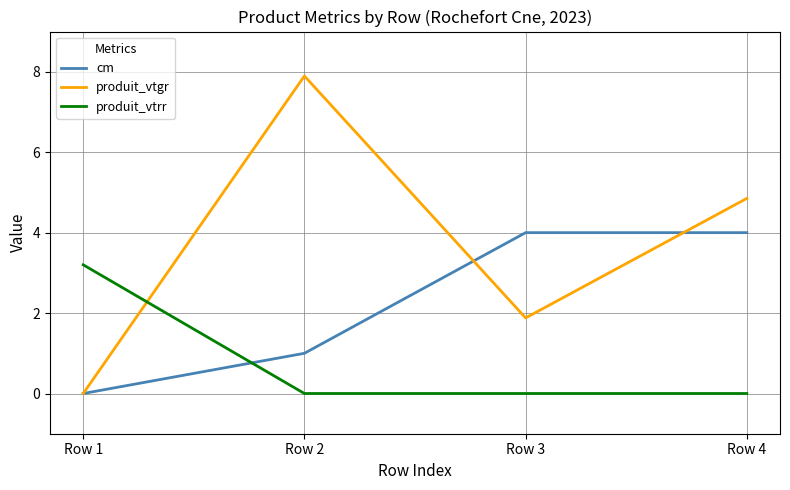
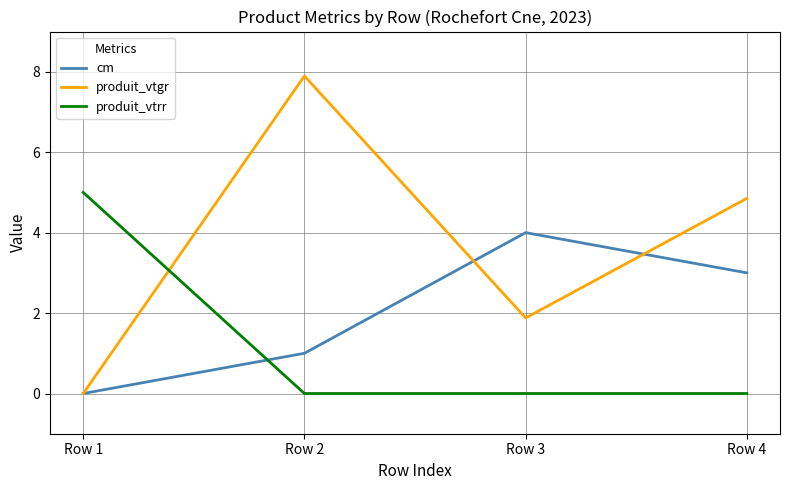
produit_vtrr, Row 1: 3.2 -> 5.0
cm, Row 4: 4 -> 3
